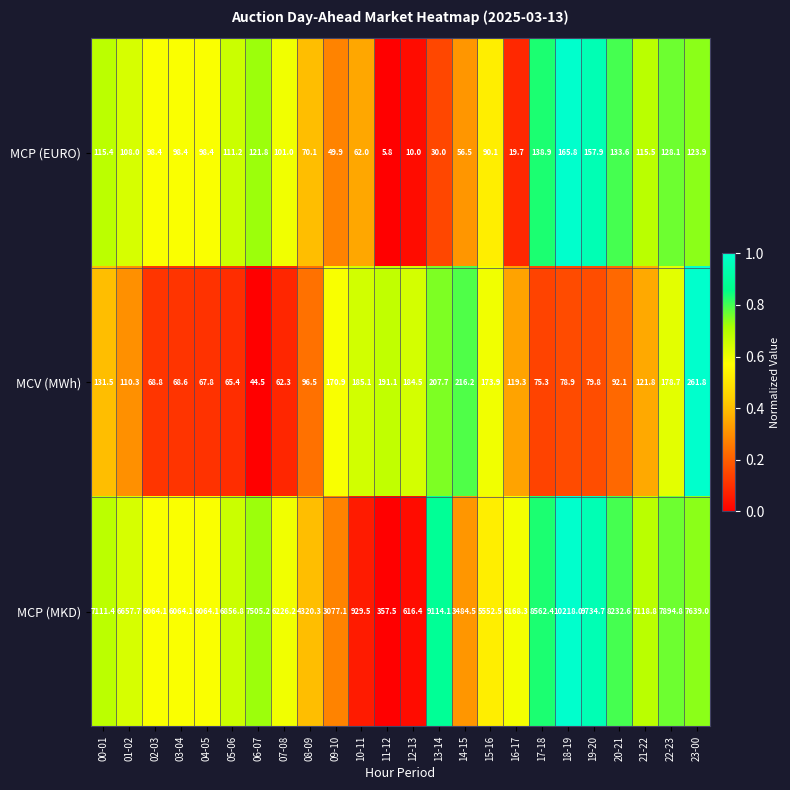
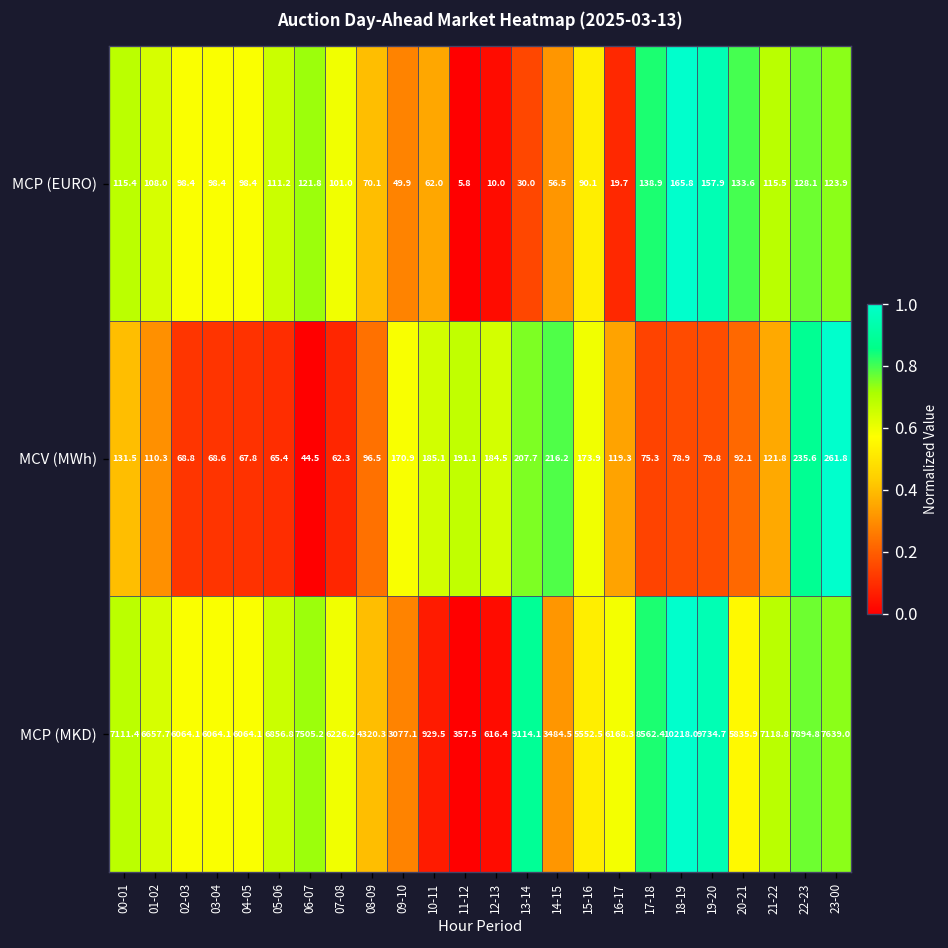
MCV (MWh), 22-23: 178.7 -> 235.6
MCP (MKD), 20-21: 8232.6 -> 5835.9
